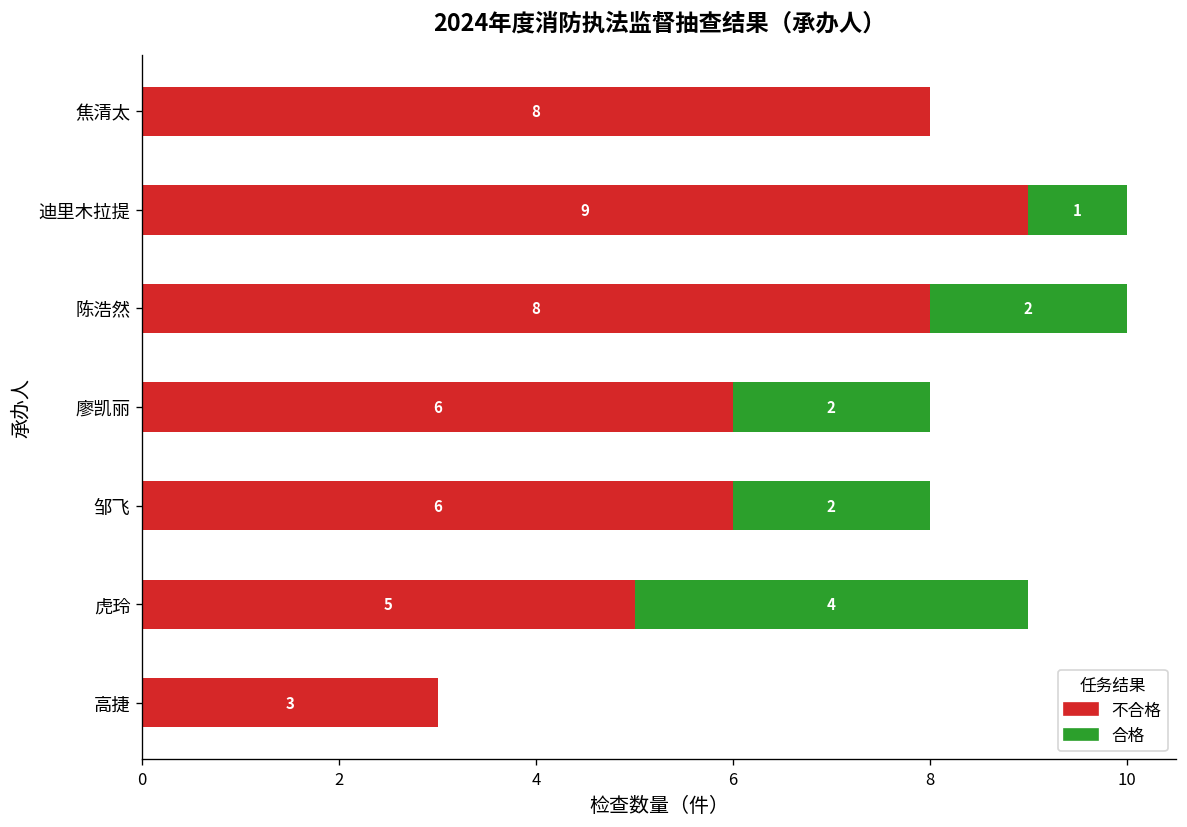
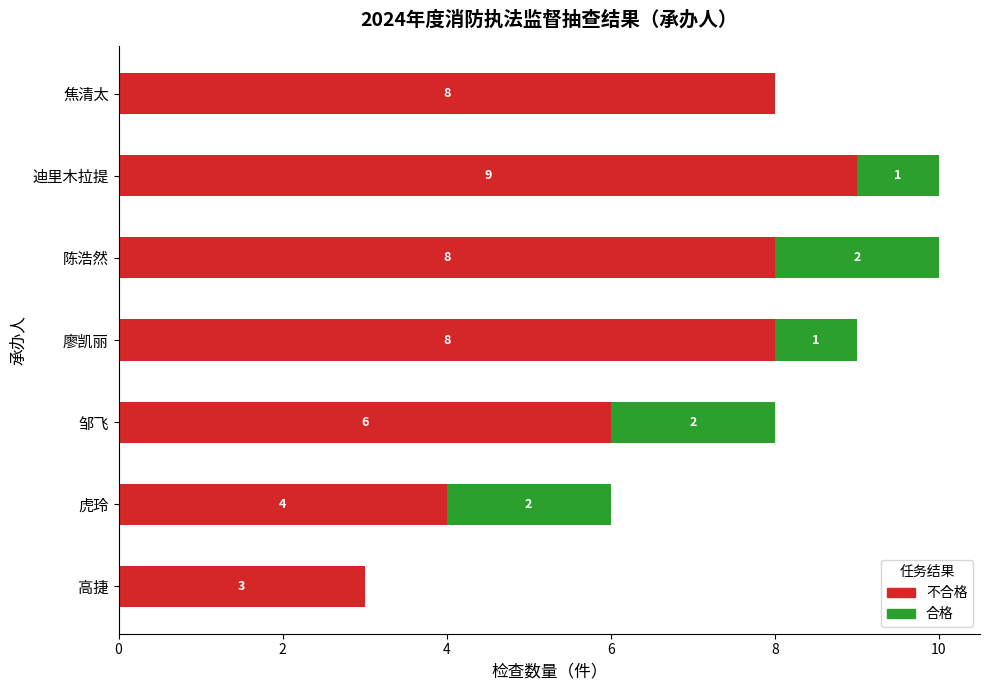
不合格, 廖凯丽: 6 -> 8
合格, 廖凯丽: 2 -> 1
不合格, 虎玲: 5 -> 4
合格, 虎玲: 4 -> 2
